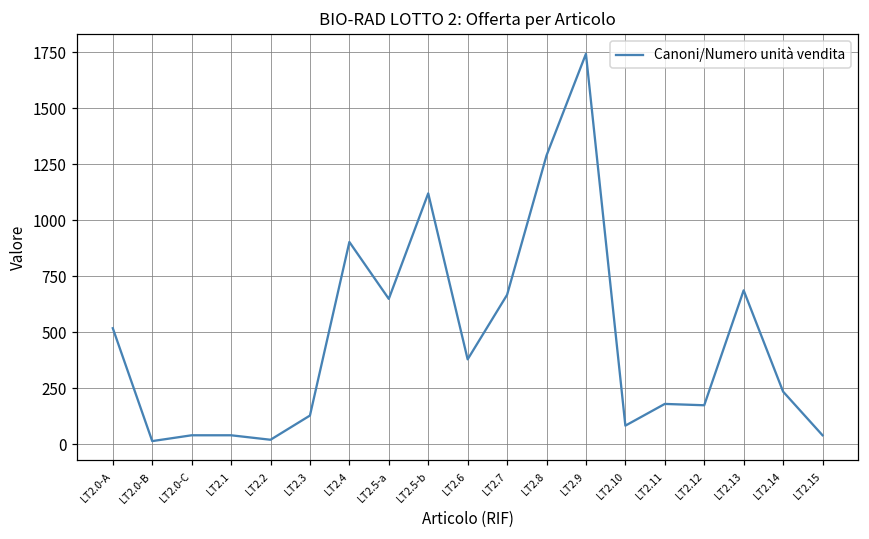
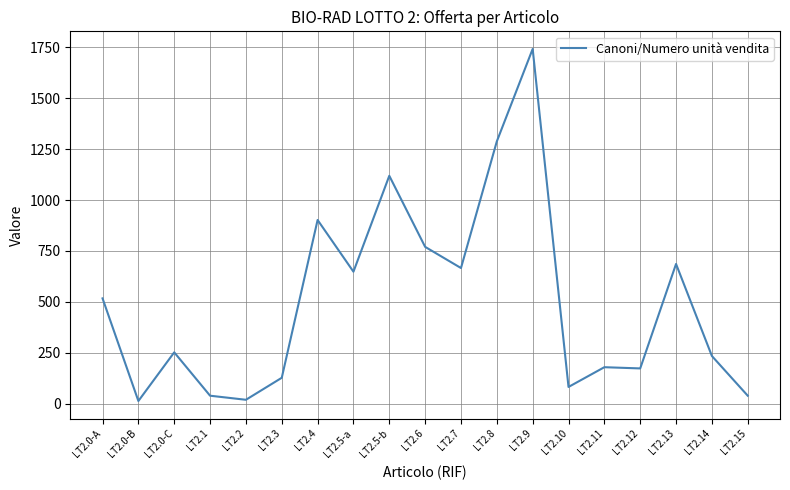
LT2.0-C: 40 -> 250
LT2.6: 380 -> 770
